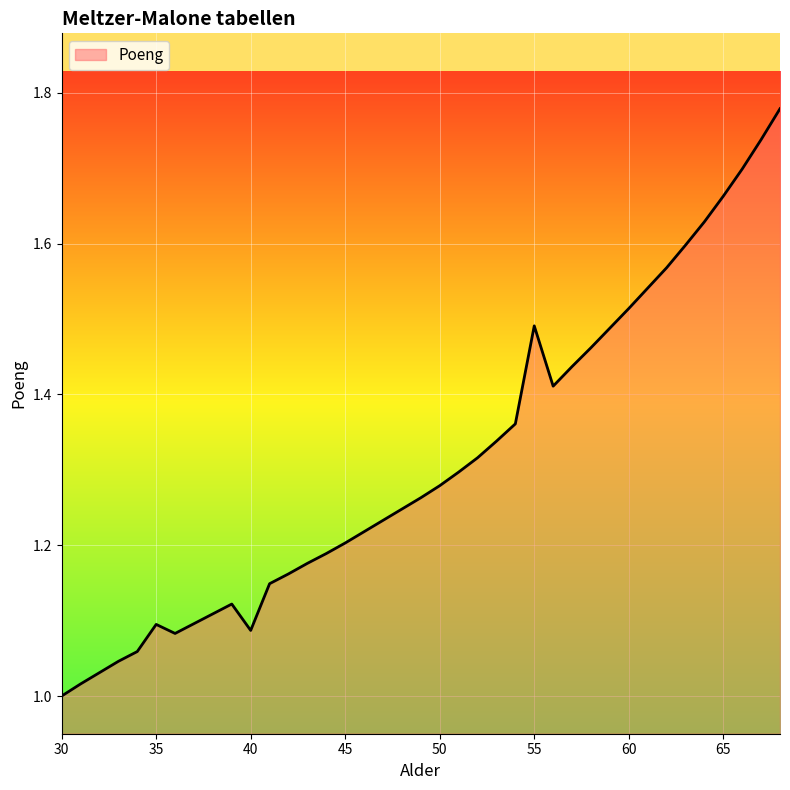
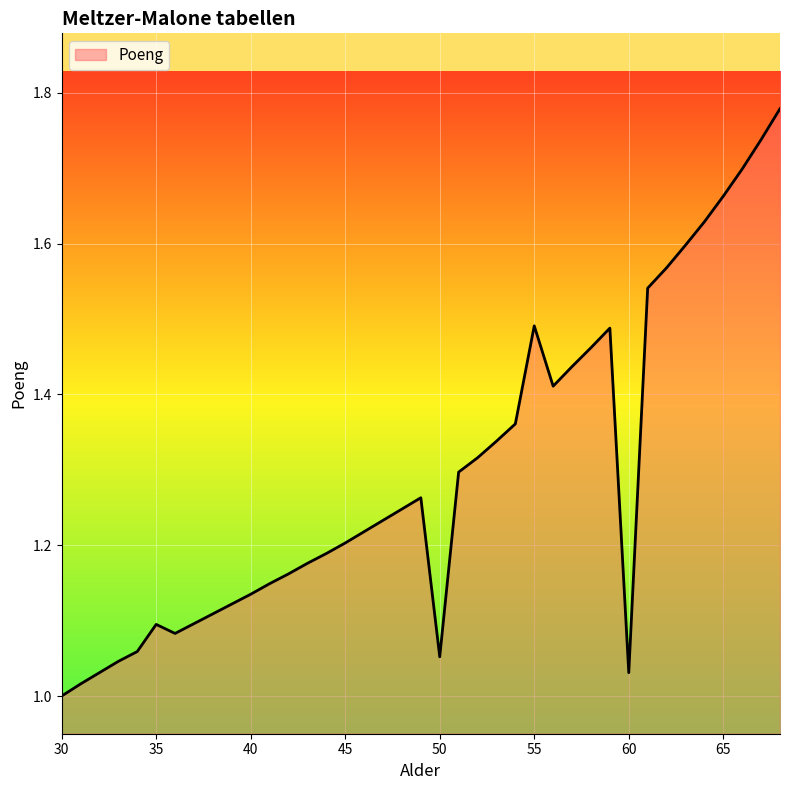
40: 1.09 -> 1.14
50: 1.28 -> 1.05
60: 1.51 -> 1.03
